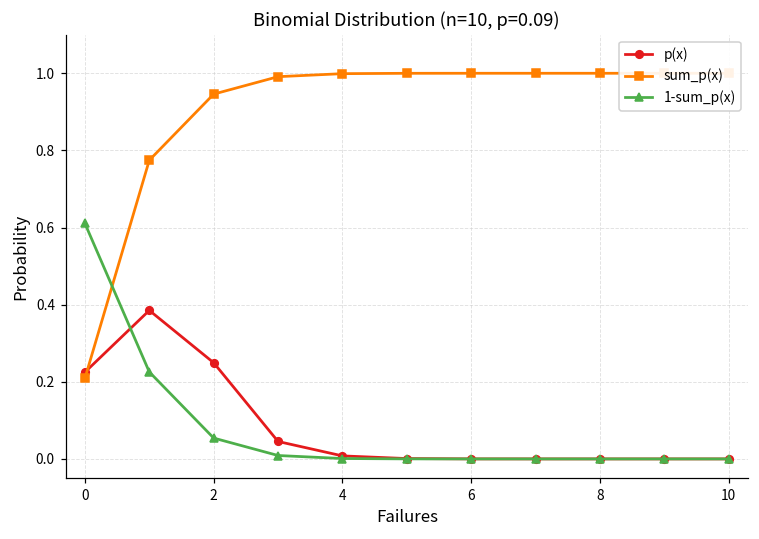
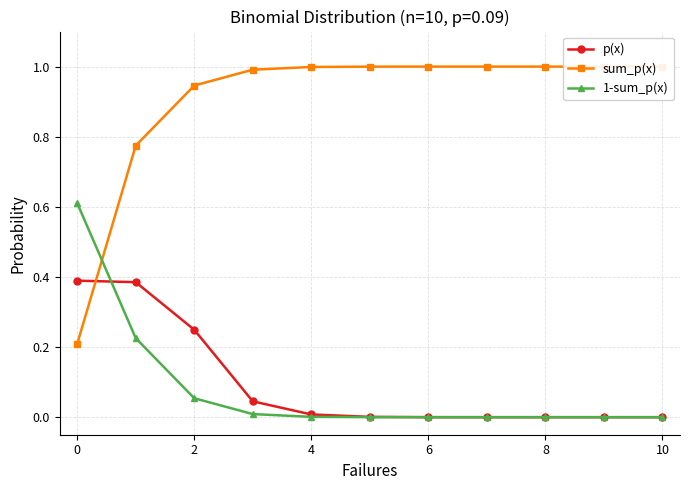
p(x), 0: 0.22 -> 0.39
